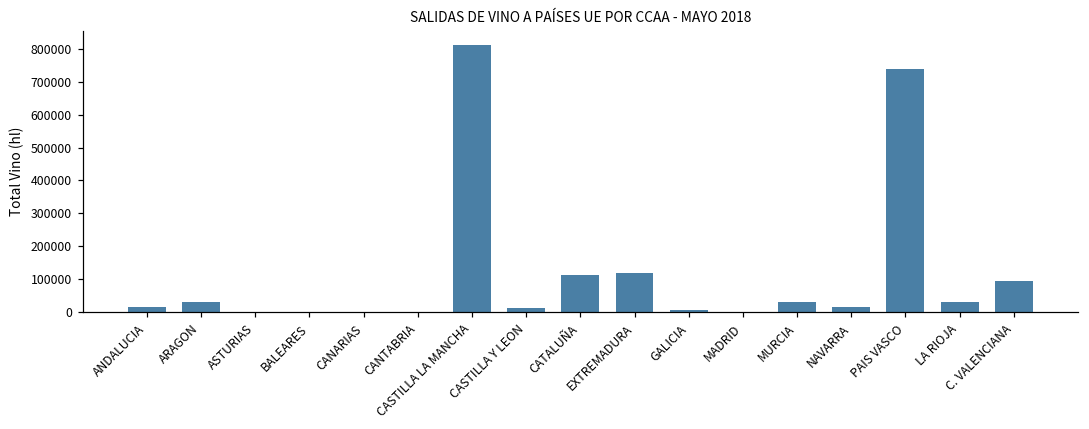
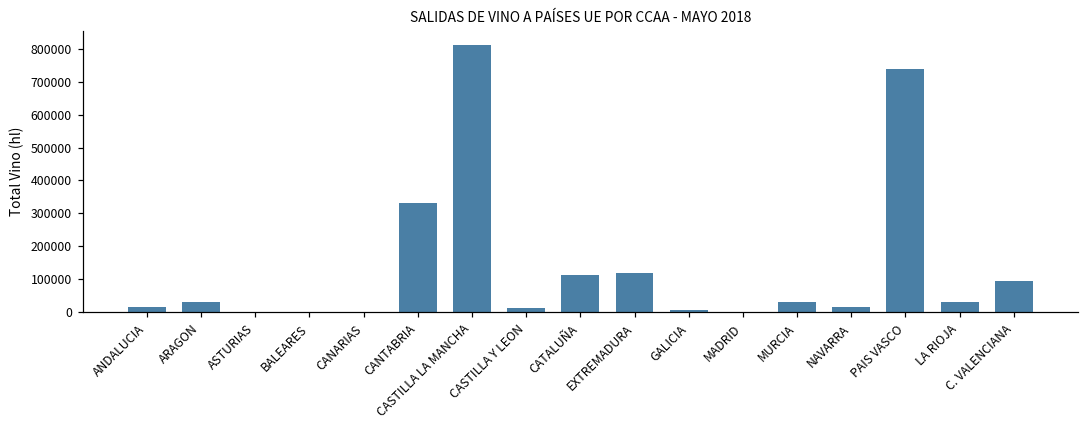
CANTABRIA: 0 -> 330000
